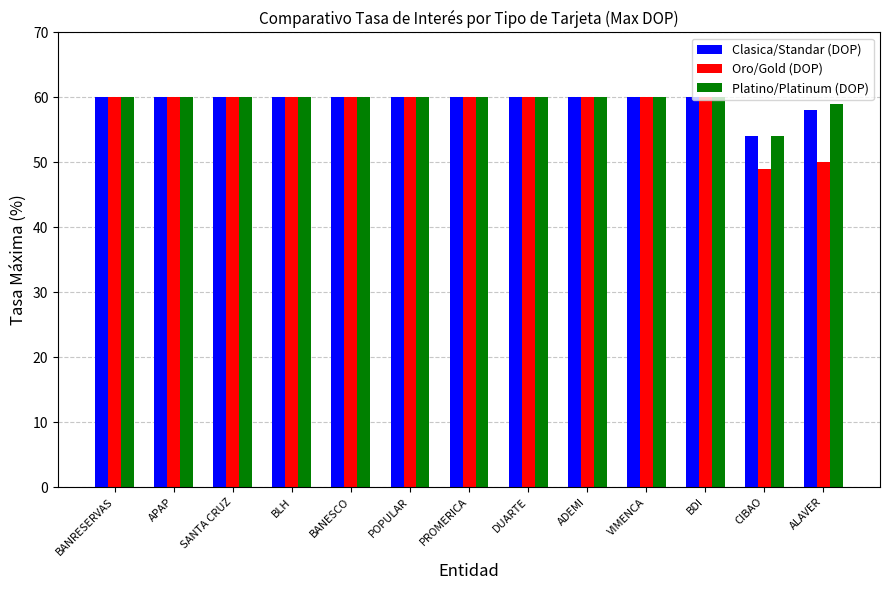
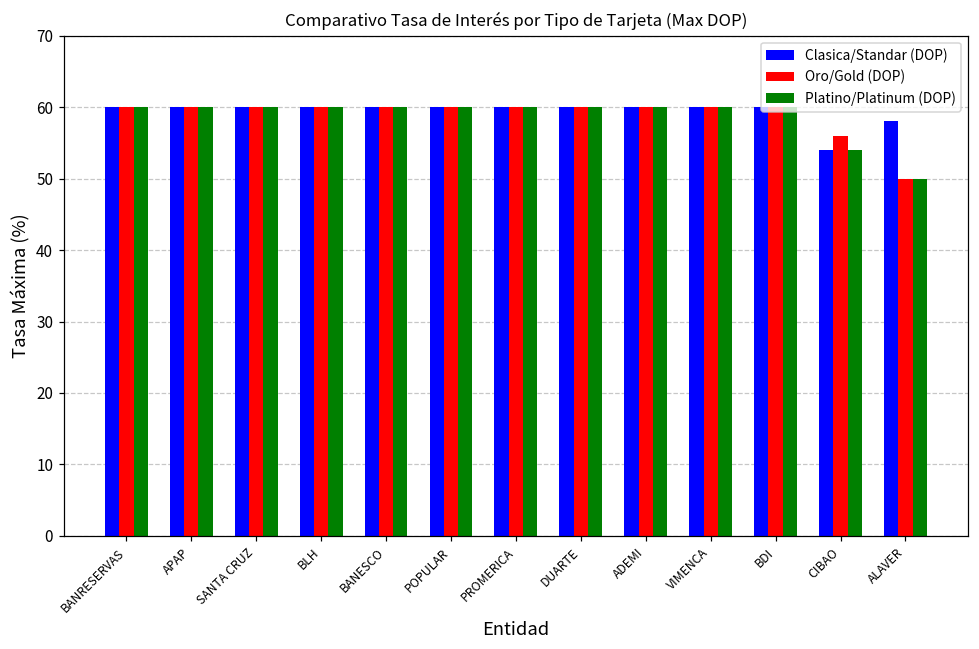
Oro/Gold (DOP), CIBAO: 49 -> 56
Platino/Platinum (DOP), ALAVER: 59 -> 50
